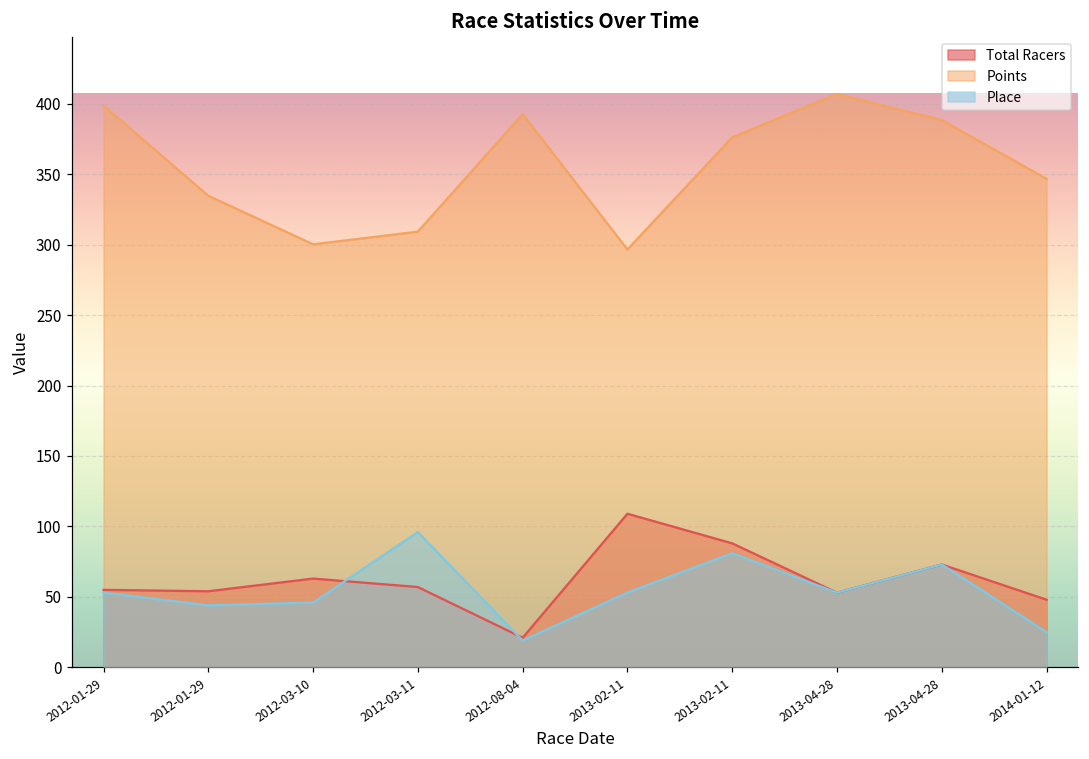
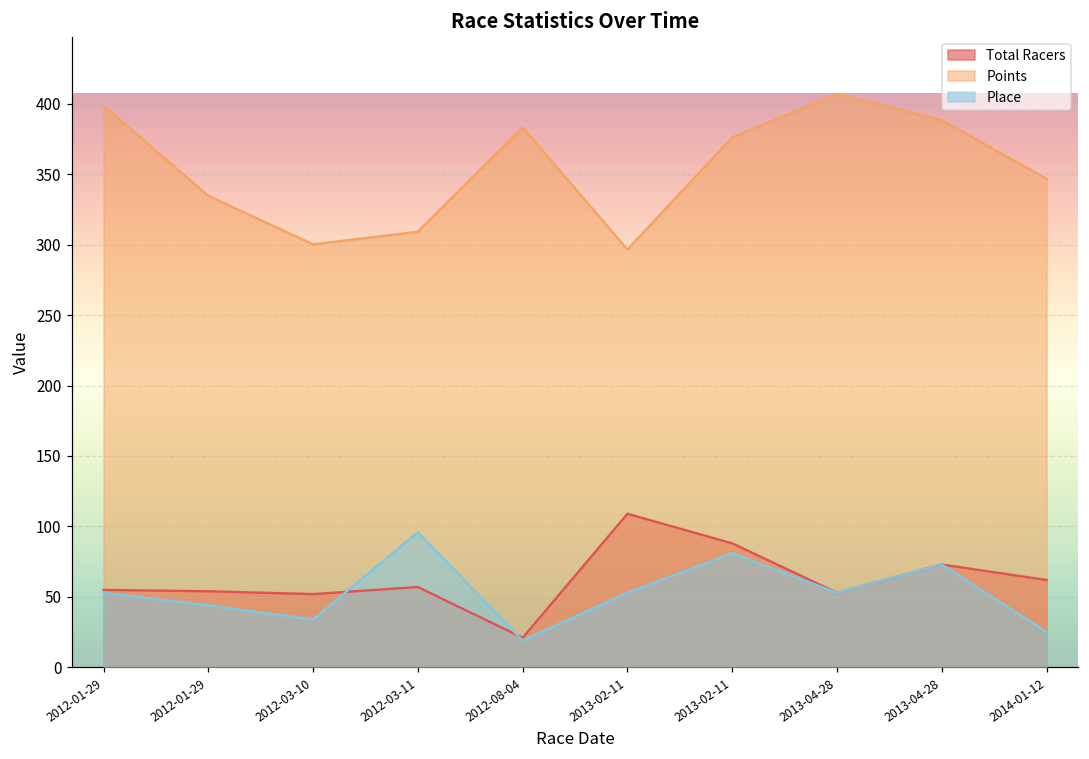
Total Racers, 2012-03-10: 63 -> 52
Place, 2012-03-10: 46 -> 34
Points, 2012-08-04: 393 -> 383
Total Racers, 2014-01-12: 48 -> 62
